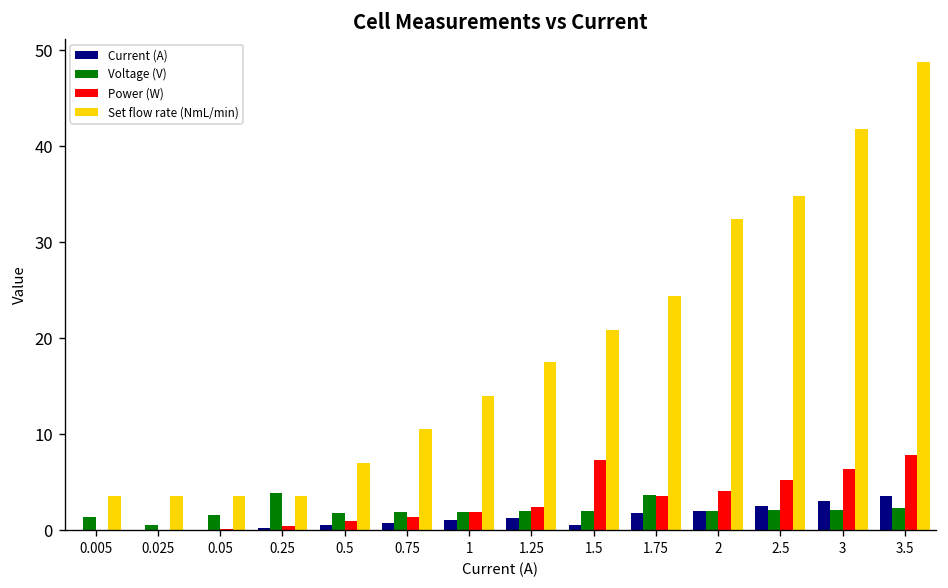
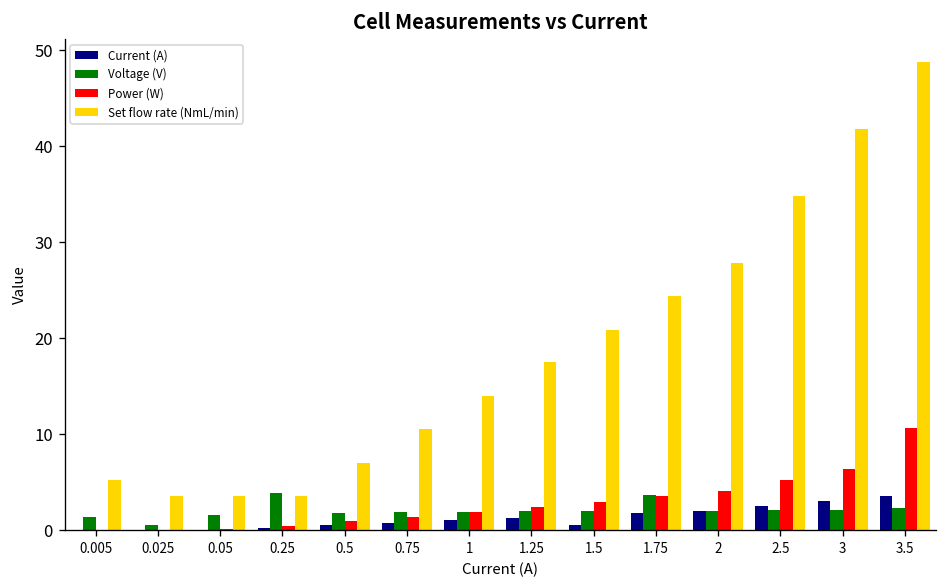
Set flow rate (NmL/min), 0.005: 4 -> 5
Power (W), 1.5: 7 -> 3
Set flow rate (NmL/min), 2: 32 -> 28
Power (W), 3.5: 8 -> 11
